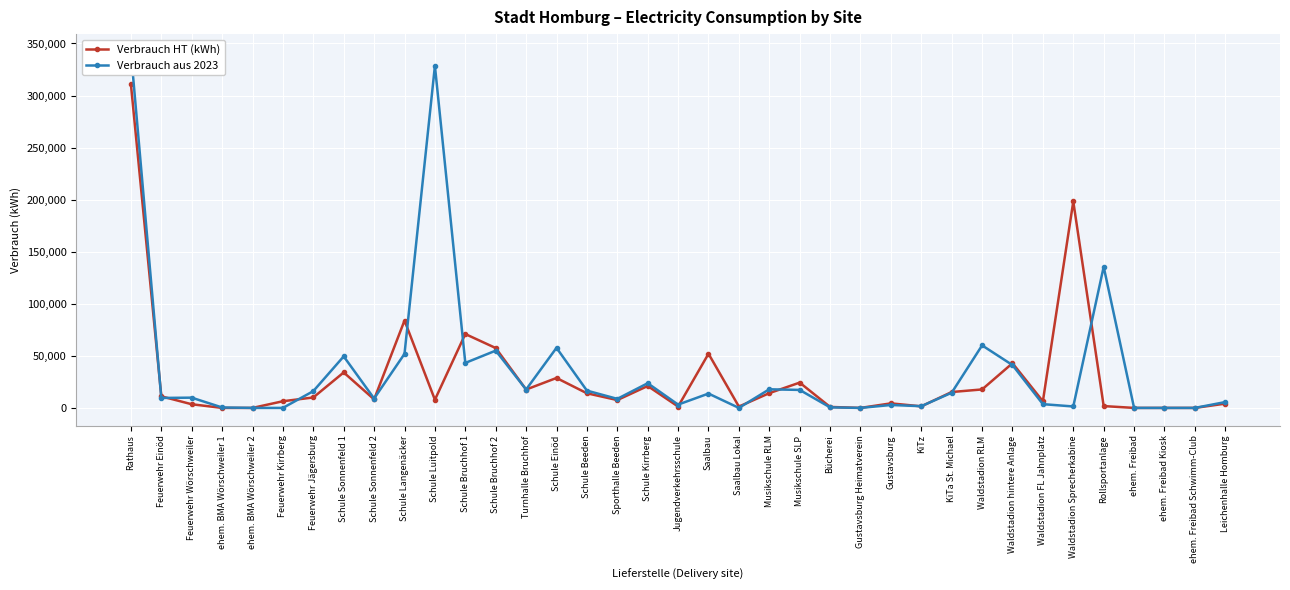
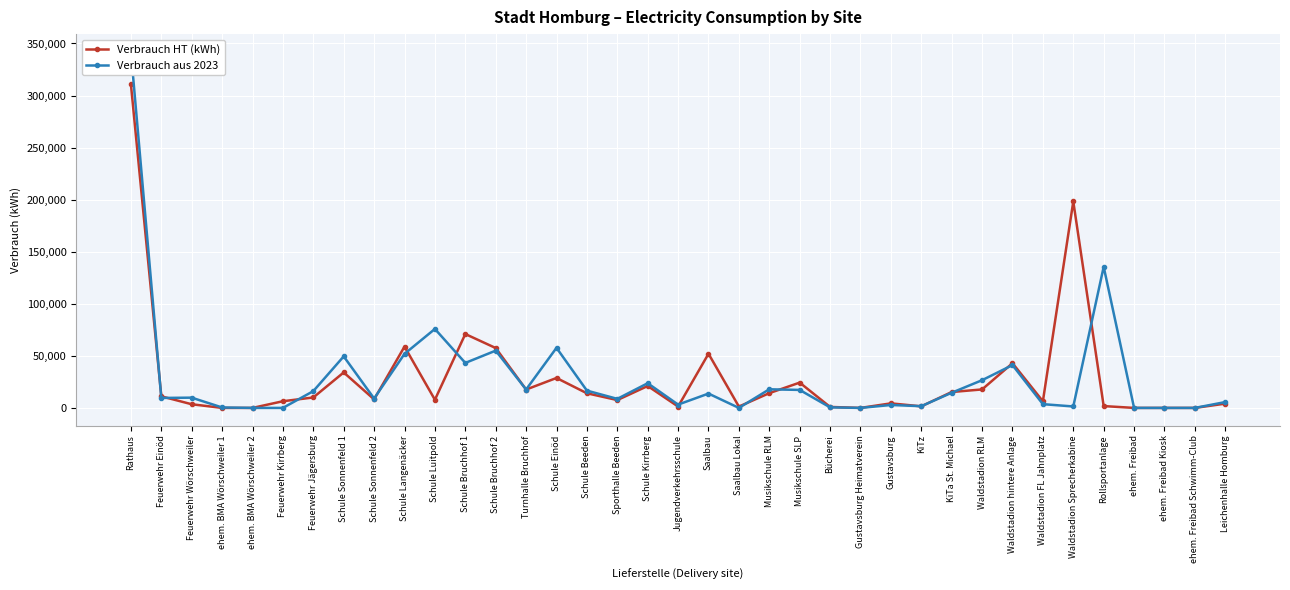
Verbrauch HT (kWh), Schule Langenäcker: 84,000 -> 59,000
Verbrauch aus 2023, Schule Luitpold: 328,000 -> 76,000
Verbrauch aus 2023, Waldstadion RLM: 60,000 -> 27,000
